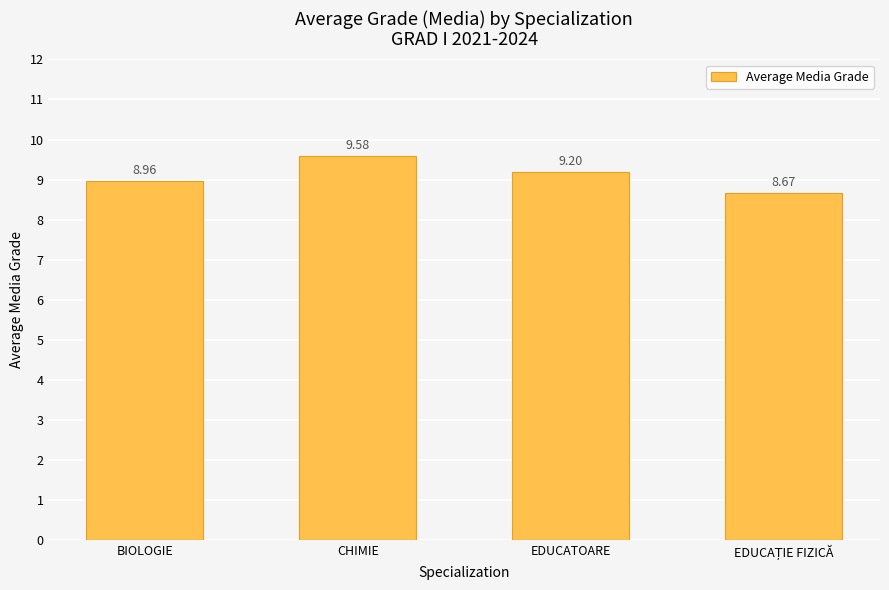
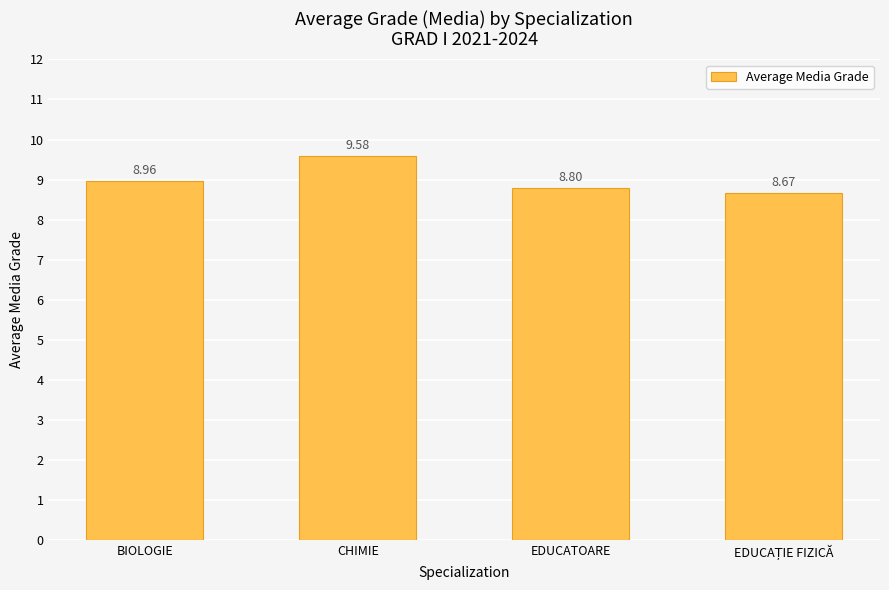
EDUCATOARE: 9.20 -> 8.80
